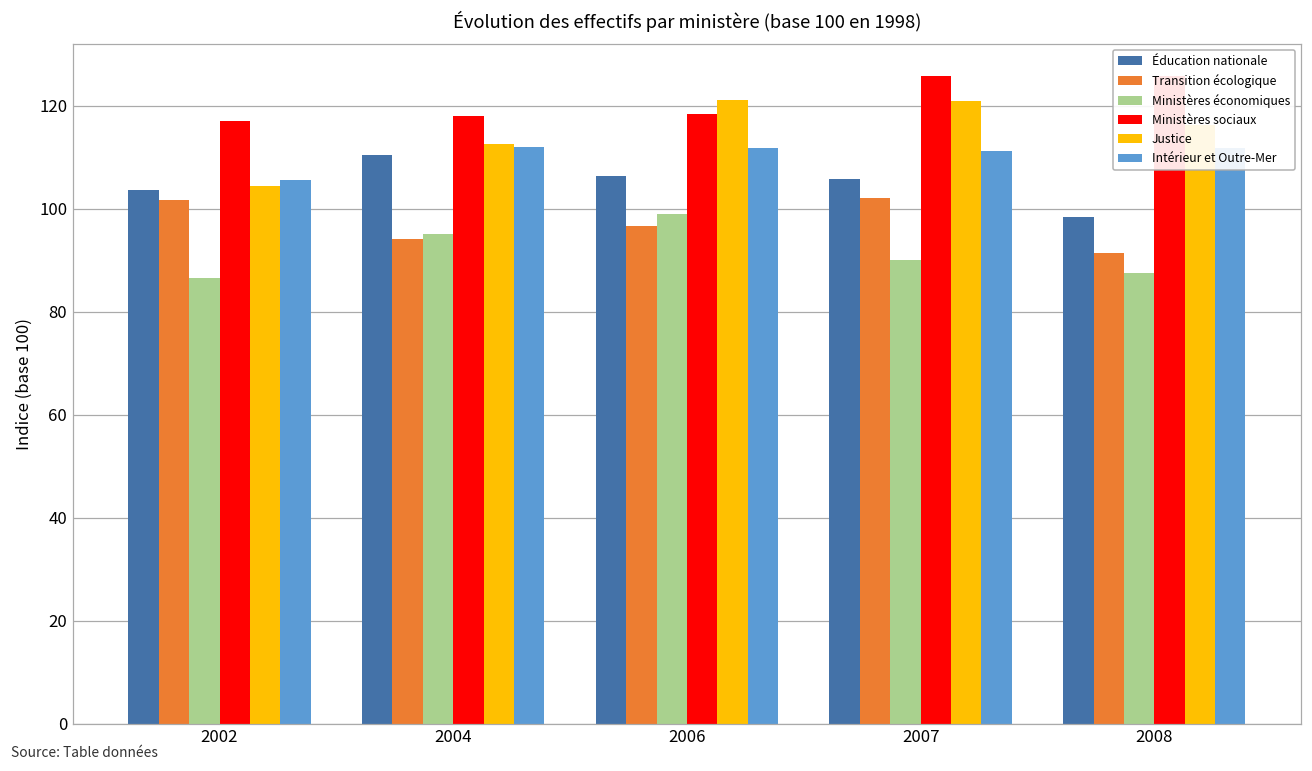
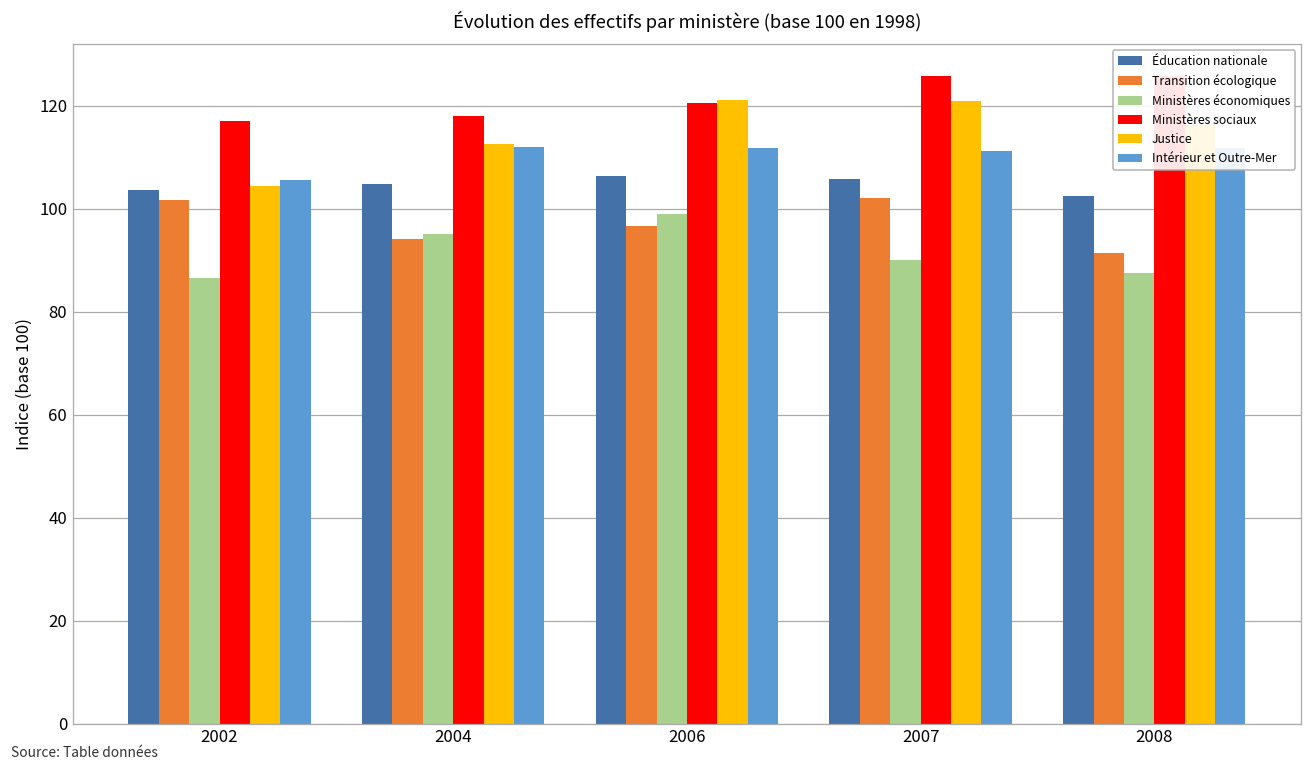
Éducation nationale, 2004: 111 -> 105
Ministères sociaux, 2006: 118 -> 121
Éducation nationale, 2008: 98 -> 102
